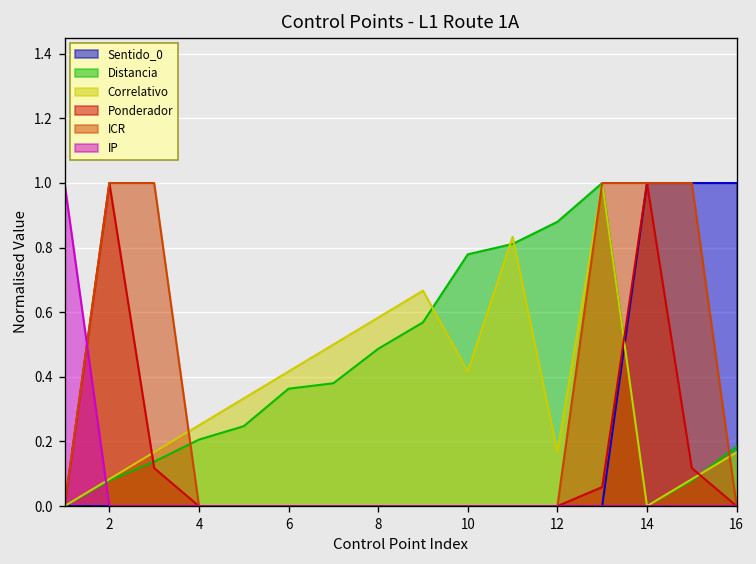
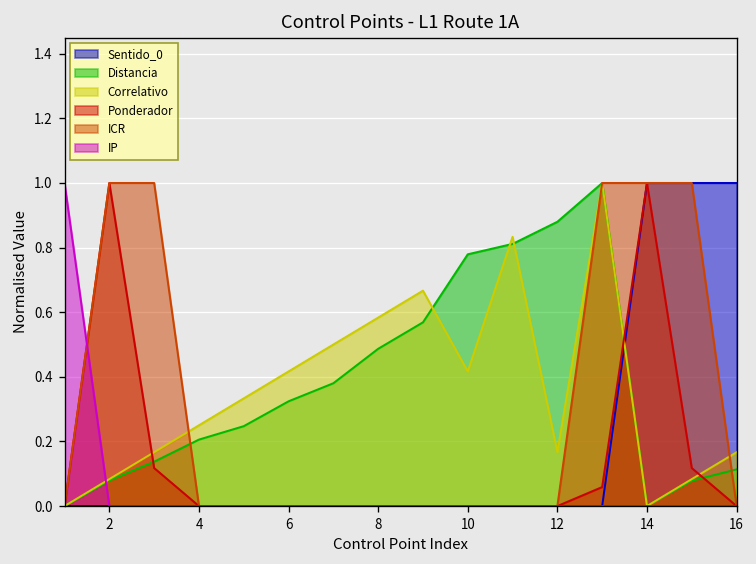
Distancia, 6: 0.36 -> 0.32
Distancia, 16: 0.18 -> 0.11
